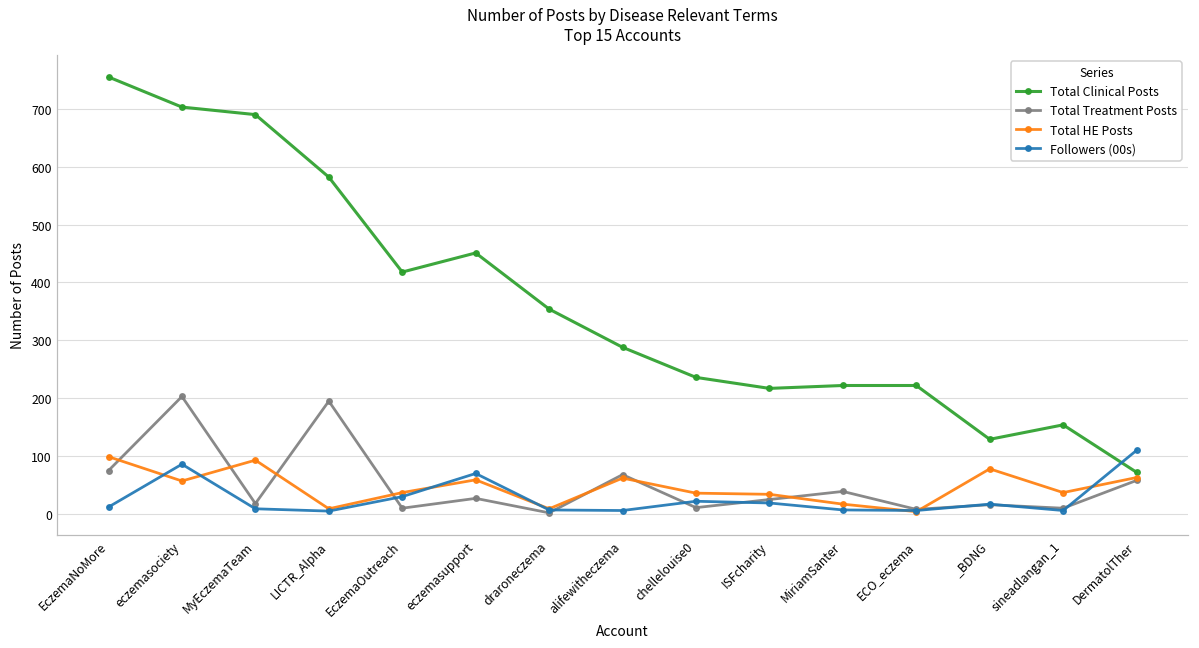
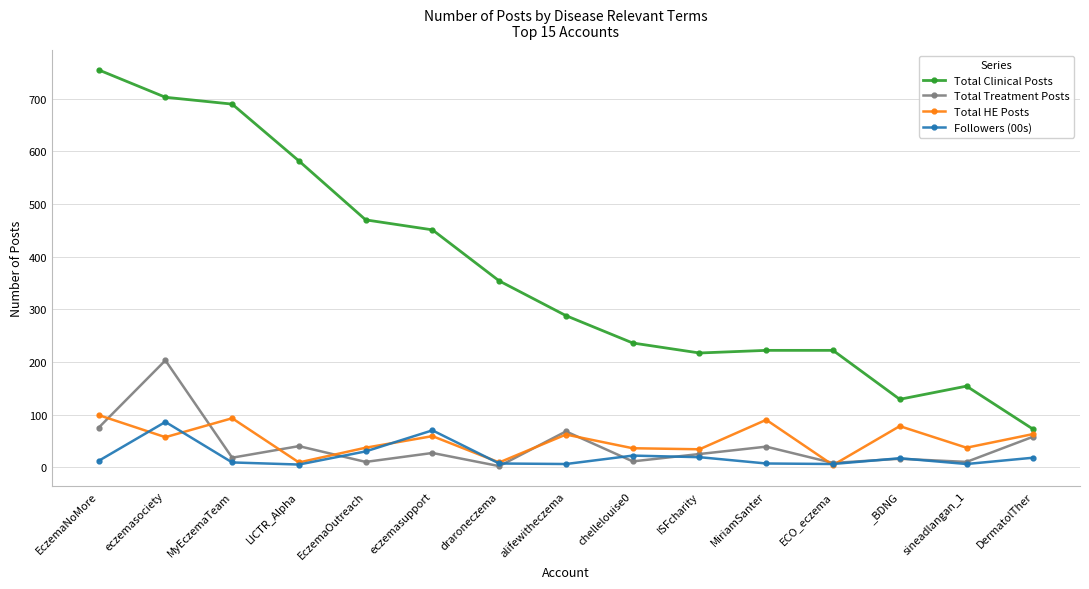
Total Treatment Posts, LICTR_Alpha: 200 -> 40
Total Clinical Posts, EczemaOutreach: 420 -> 470
Total HE Posts, MiriamSanter: 20 -> 90
Followers (00s), DermatolTher: 110 -> 20
